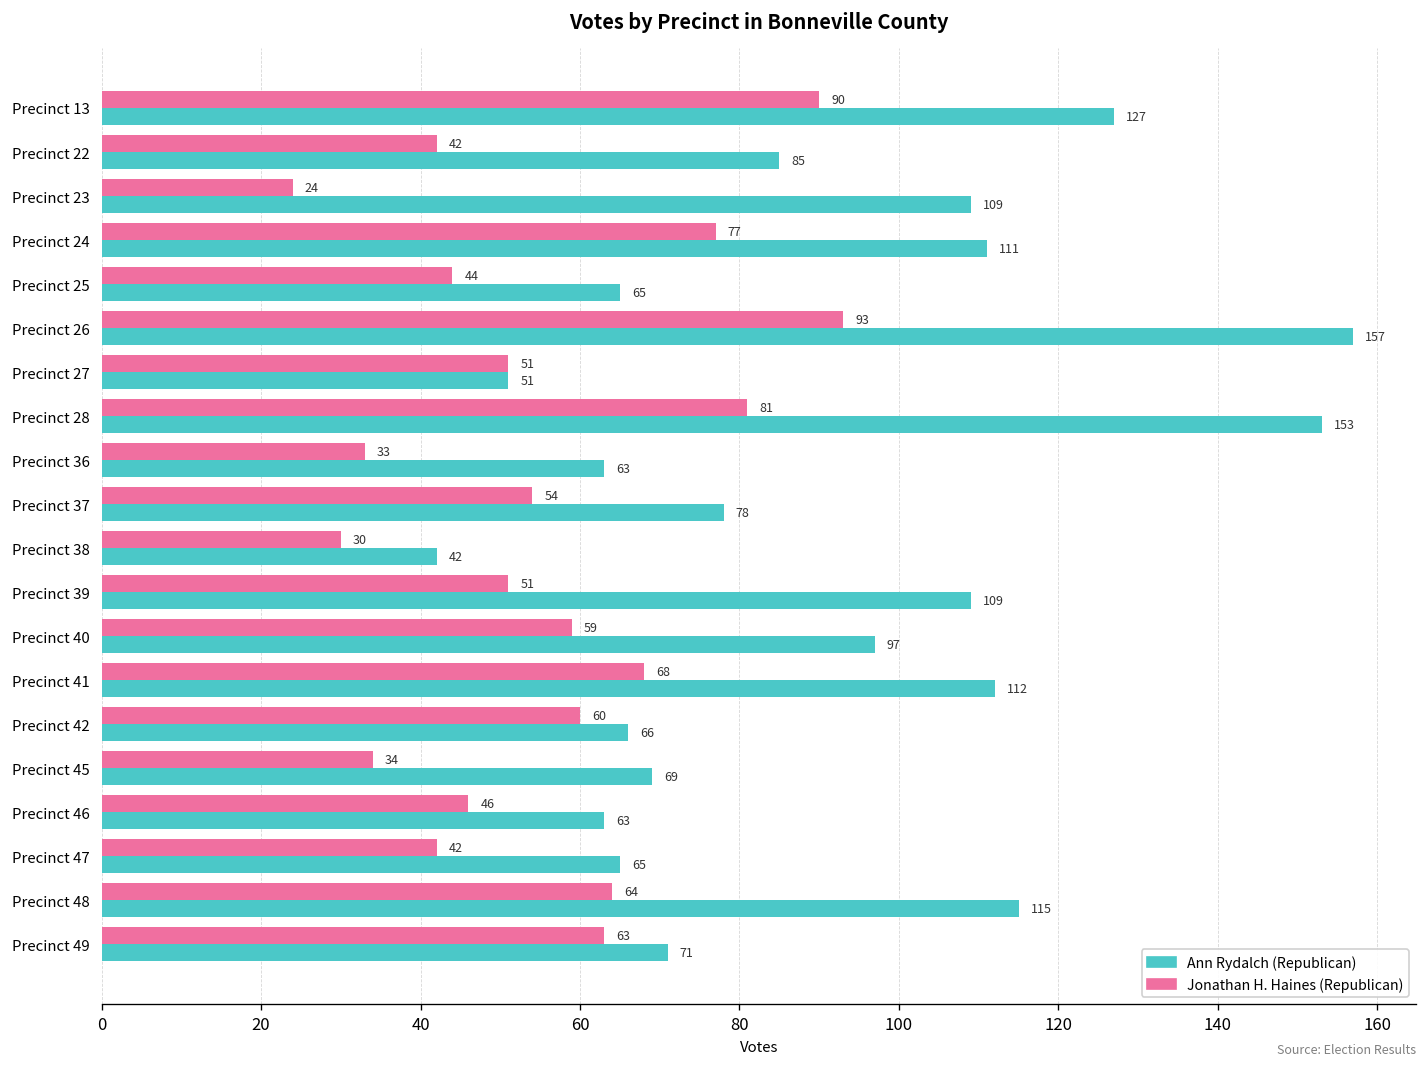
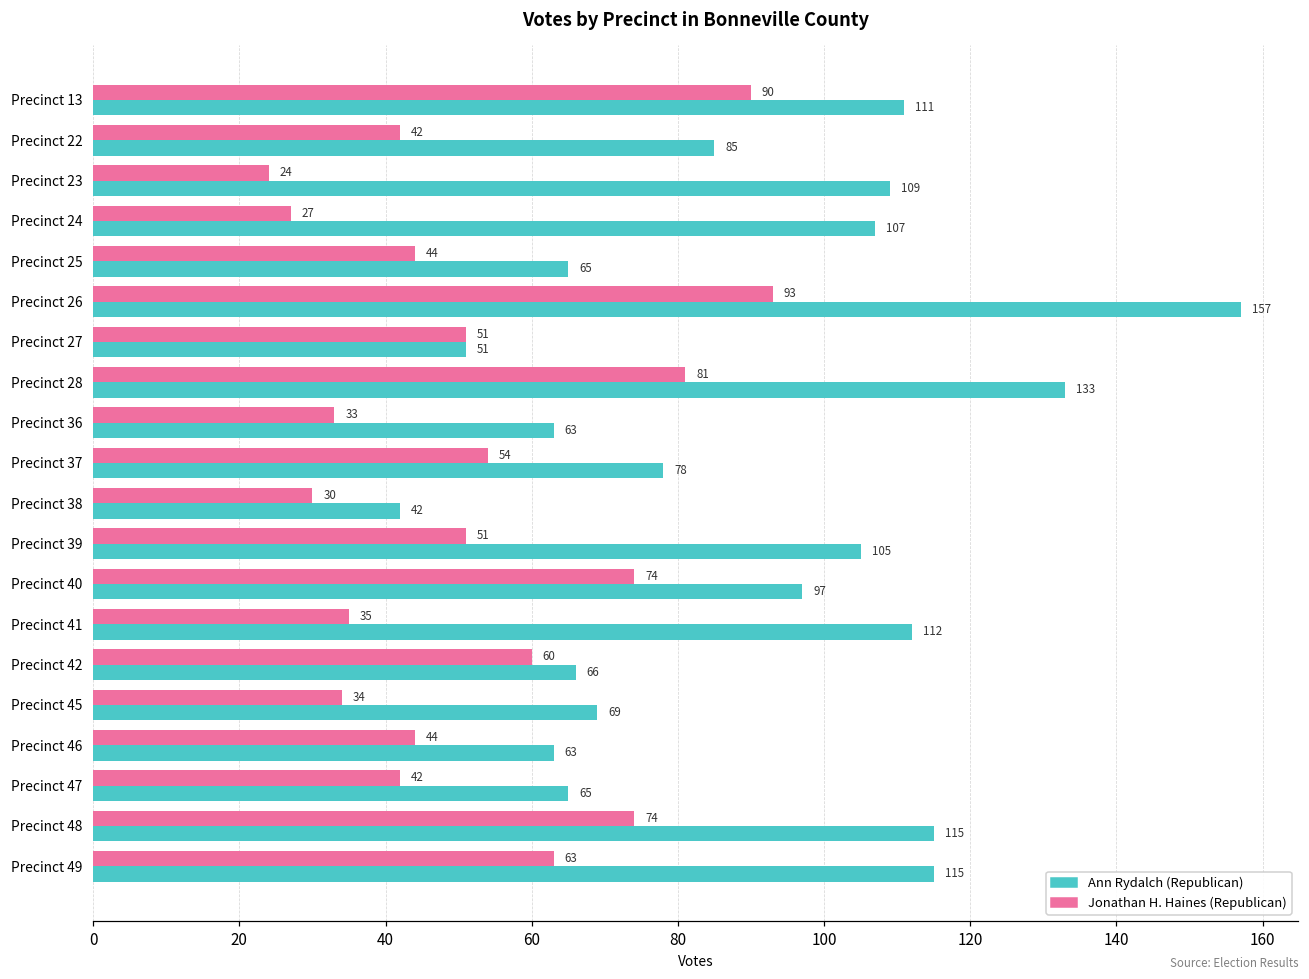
Ann Rydalch (Republican), Precinct 13: 127 -> 111
Jonathan H. Haines (Republican), Precinct 24: 77 -> 27
Ann Rydalch (Republican), Precinct 24: 111 -> 107
Ann Rydalch (Republican), Precinct 28: 153 -> 133
Ann Rydalch (Republican), Precinct 39: 109 -> 105
Jonathan H. Haines (Republican), Precinct 40: 59 -> 74
Jonathan H. Haines (Republican), Precinct 41: 68 -> 35
Jonathan H. Haines (Republican), Precinct 46: 46 -> 44
Jonathan H. Haines (Republican), Precinct 48: 64 -> 74
Ann Rydalch (Republican), Precinct 49: 71 -> 115
